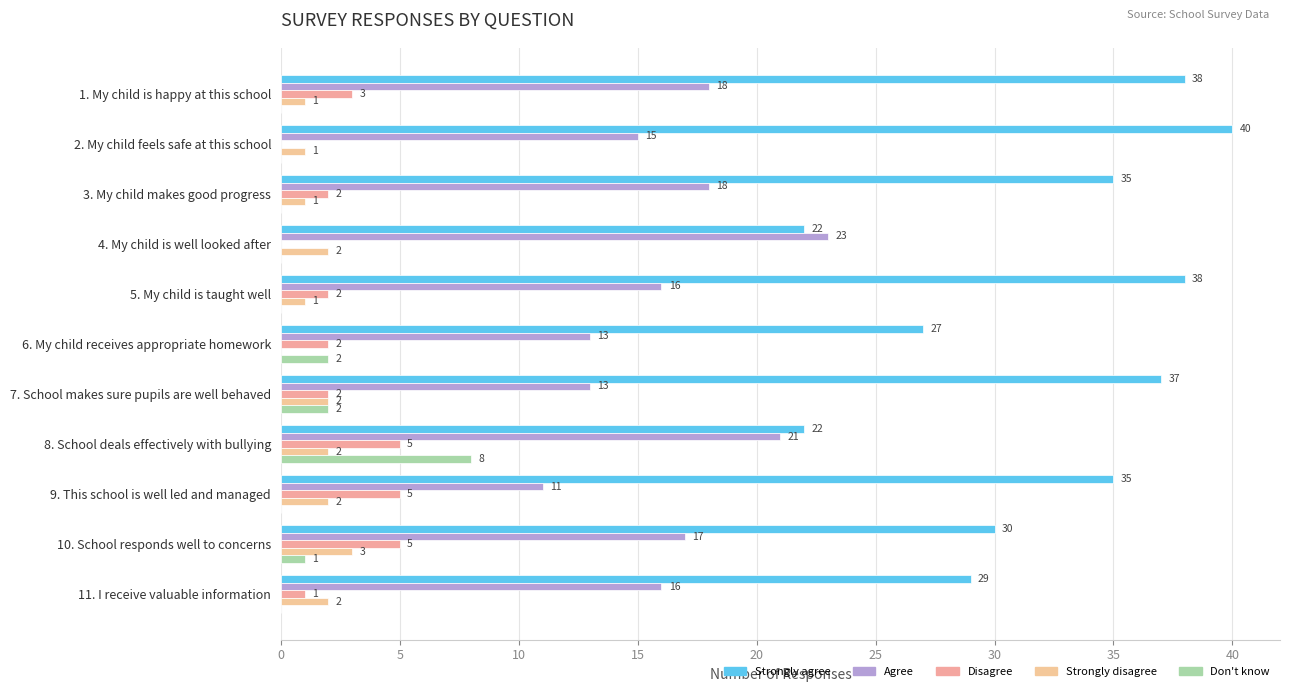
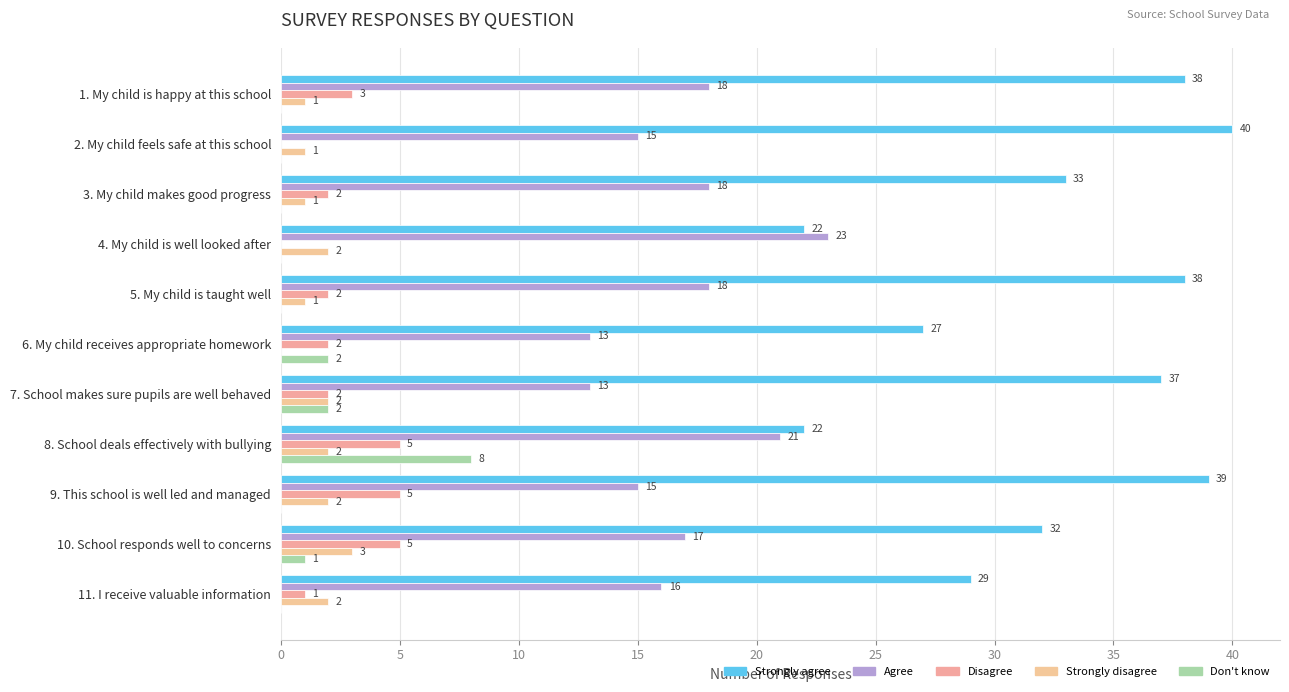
Strongly agree, 3. My child makes good progress: 35 -> 33
Agree, 5. My child is taught well: 16 -> 18
Strongly agree, 9. This school is well led and managed: 35 -> 39
Agree, 9. This school is well led and managed: 11 -> 15
Strongly agree, 10. School responds well to concerns: 30 -> 32
